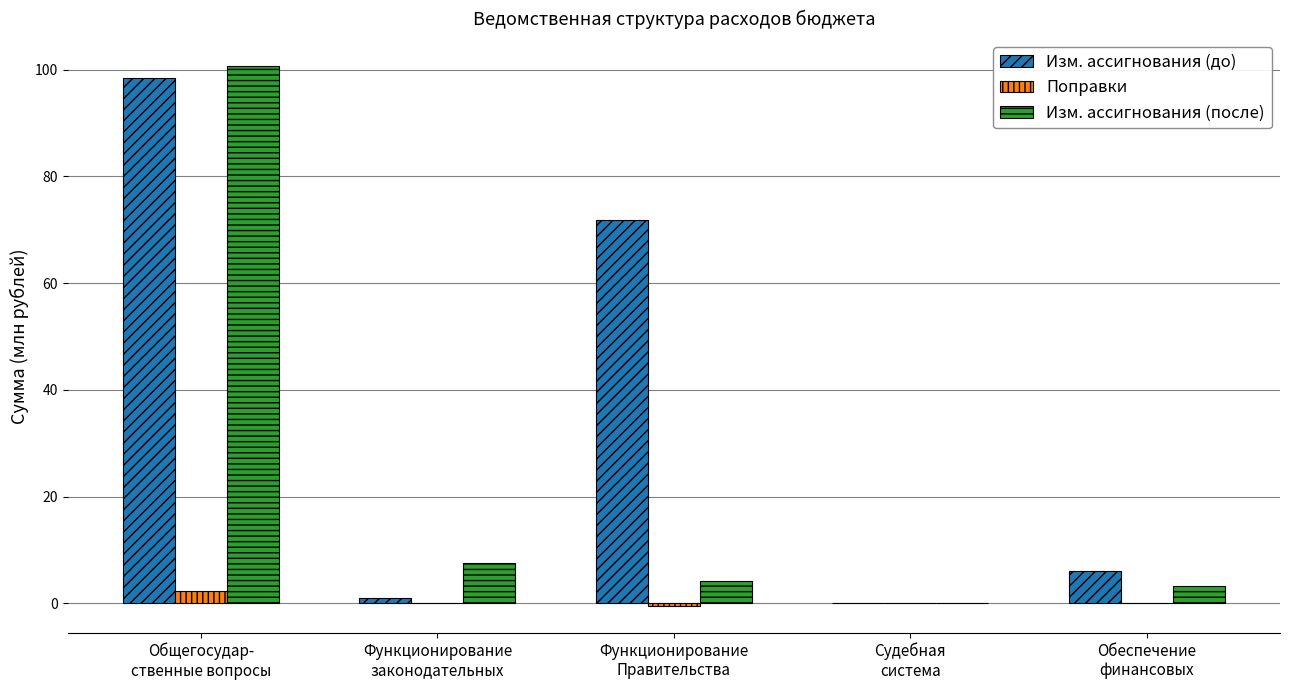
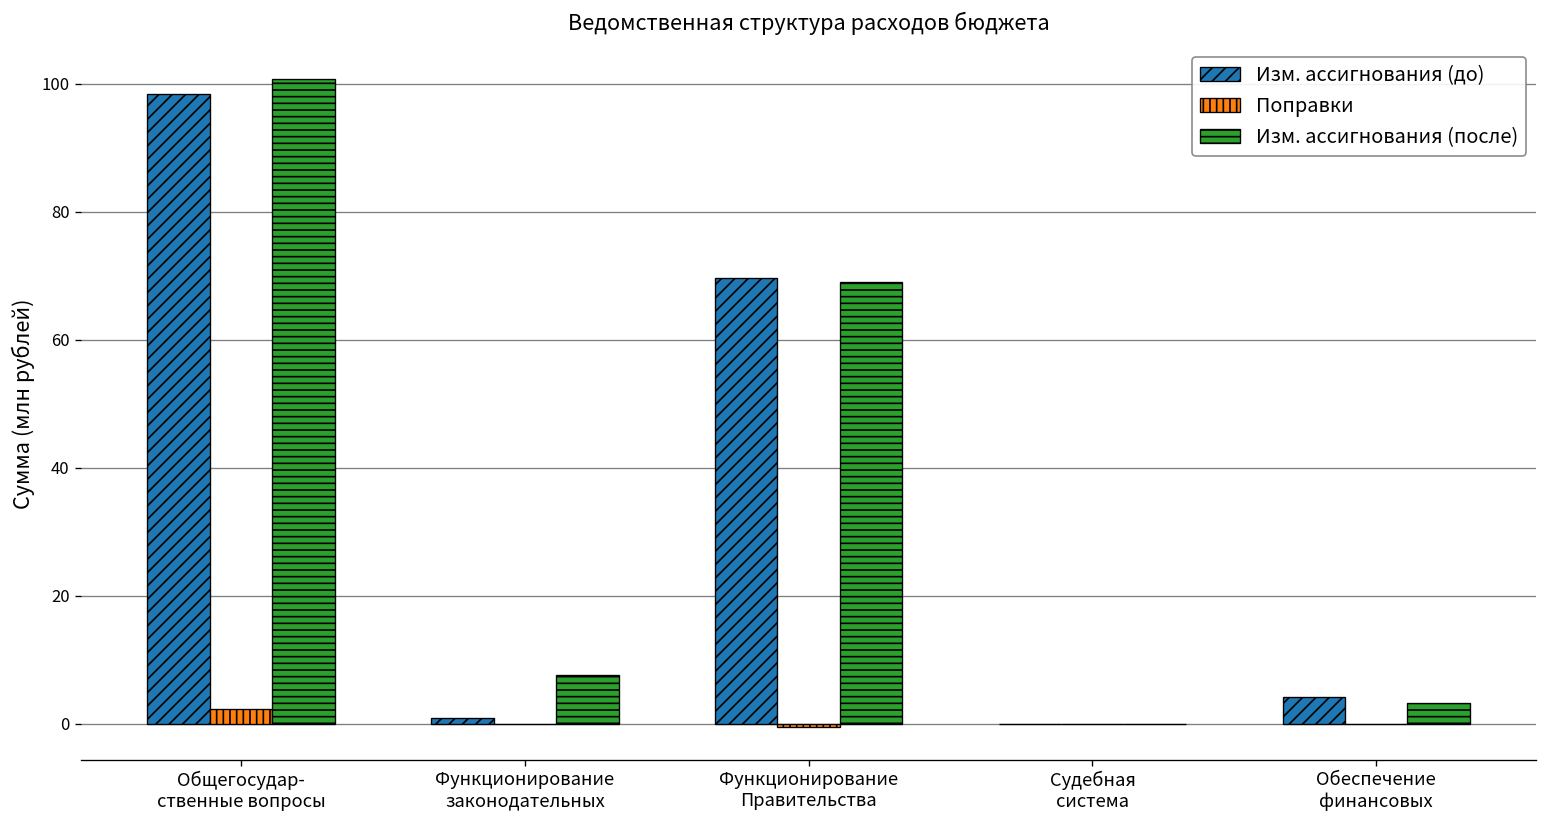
Изм. ассигнования (до), Функционирование Правительства: 72 -> 70
Изм. ассигнования (после), Функционирование Правительства: 4 -> 69
Изм. ассигнования (до), Обеспечение финансовых: 6 -> 4
